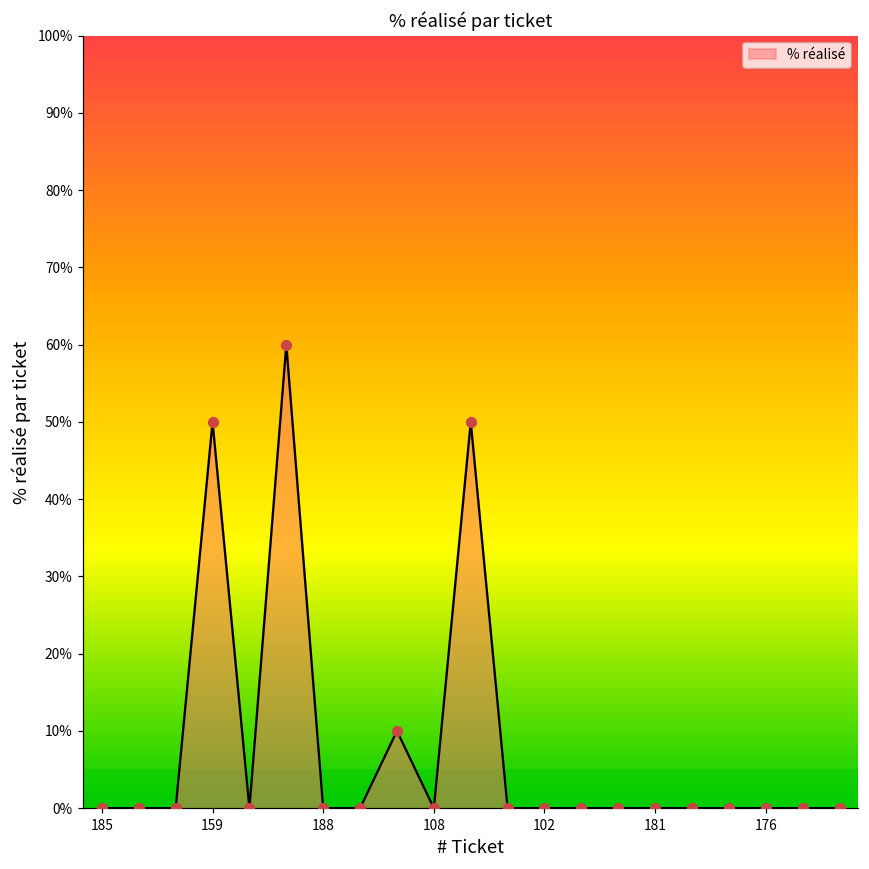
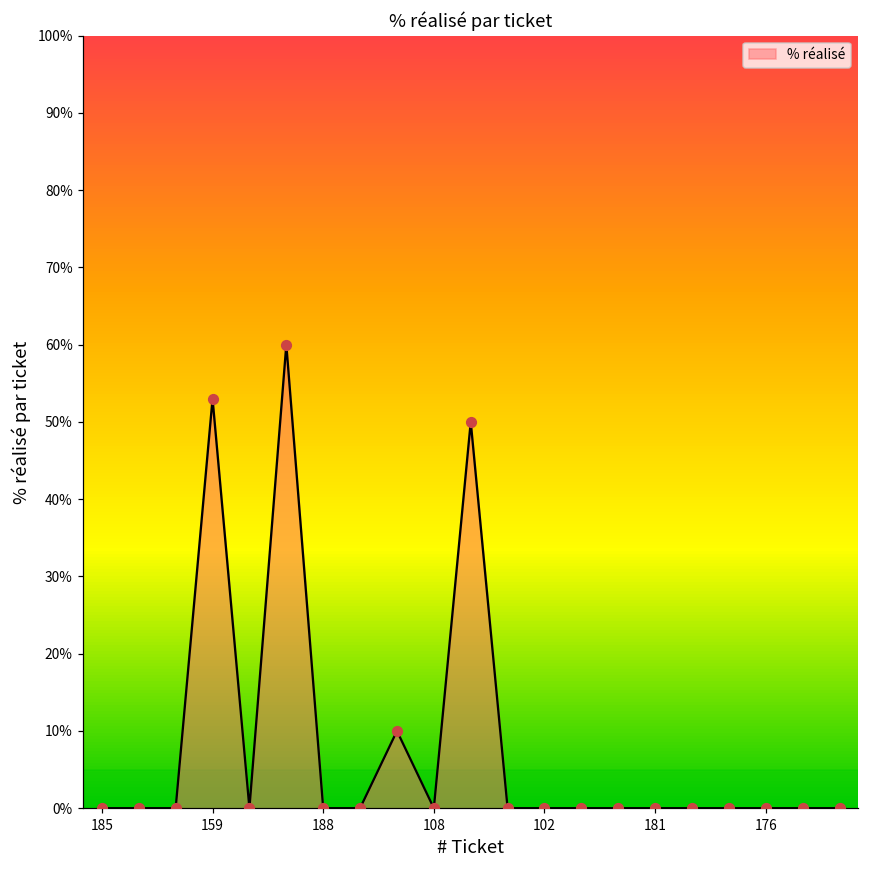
159: 50% -> 53%
